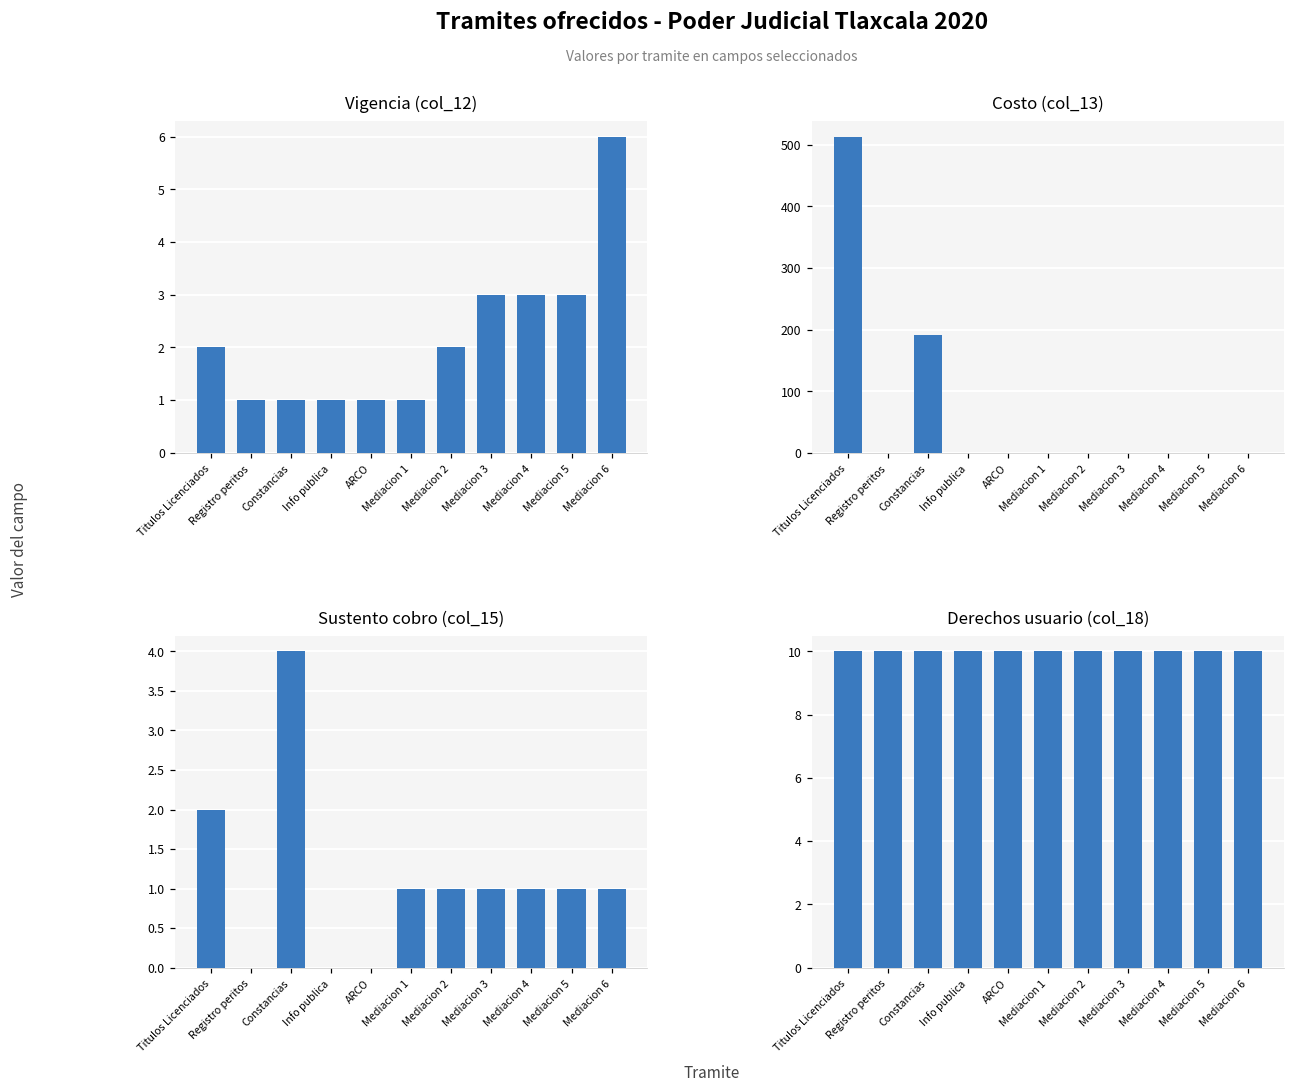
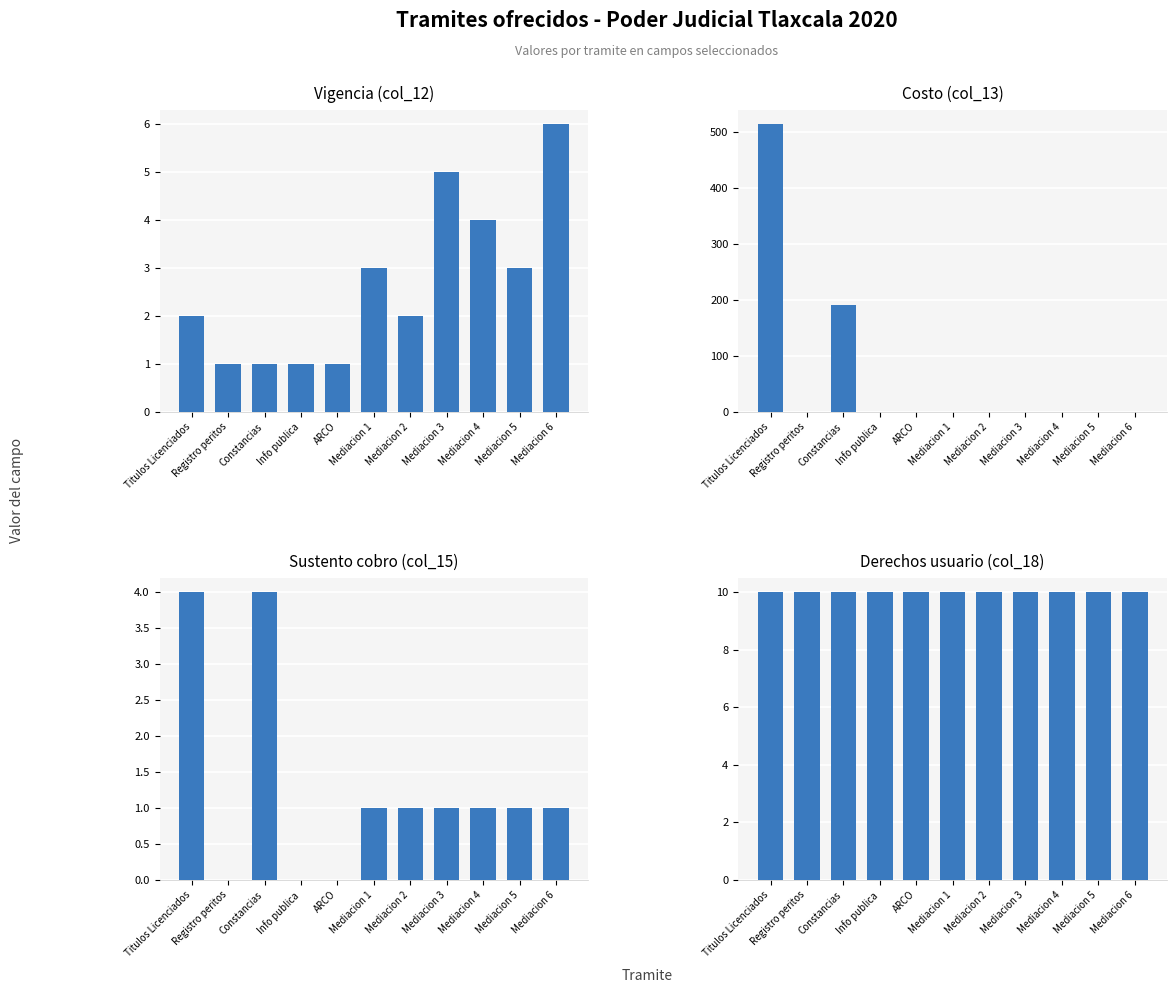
Vigencia (col_12), Mediacion 1: 1 -> 3
Vigencia (col_12), Mediacion 3: 3 -> 5
Vigencia (col_12), Mediacion 4: 3 -> 4
Sustento cobro (col_15), Titulos Licenciados: 2 -> 4
